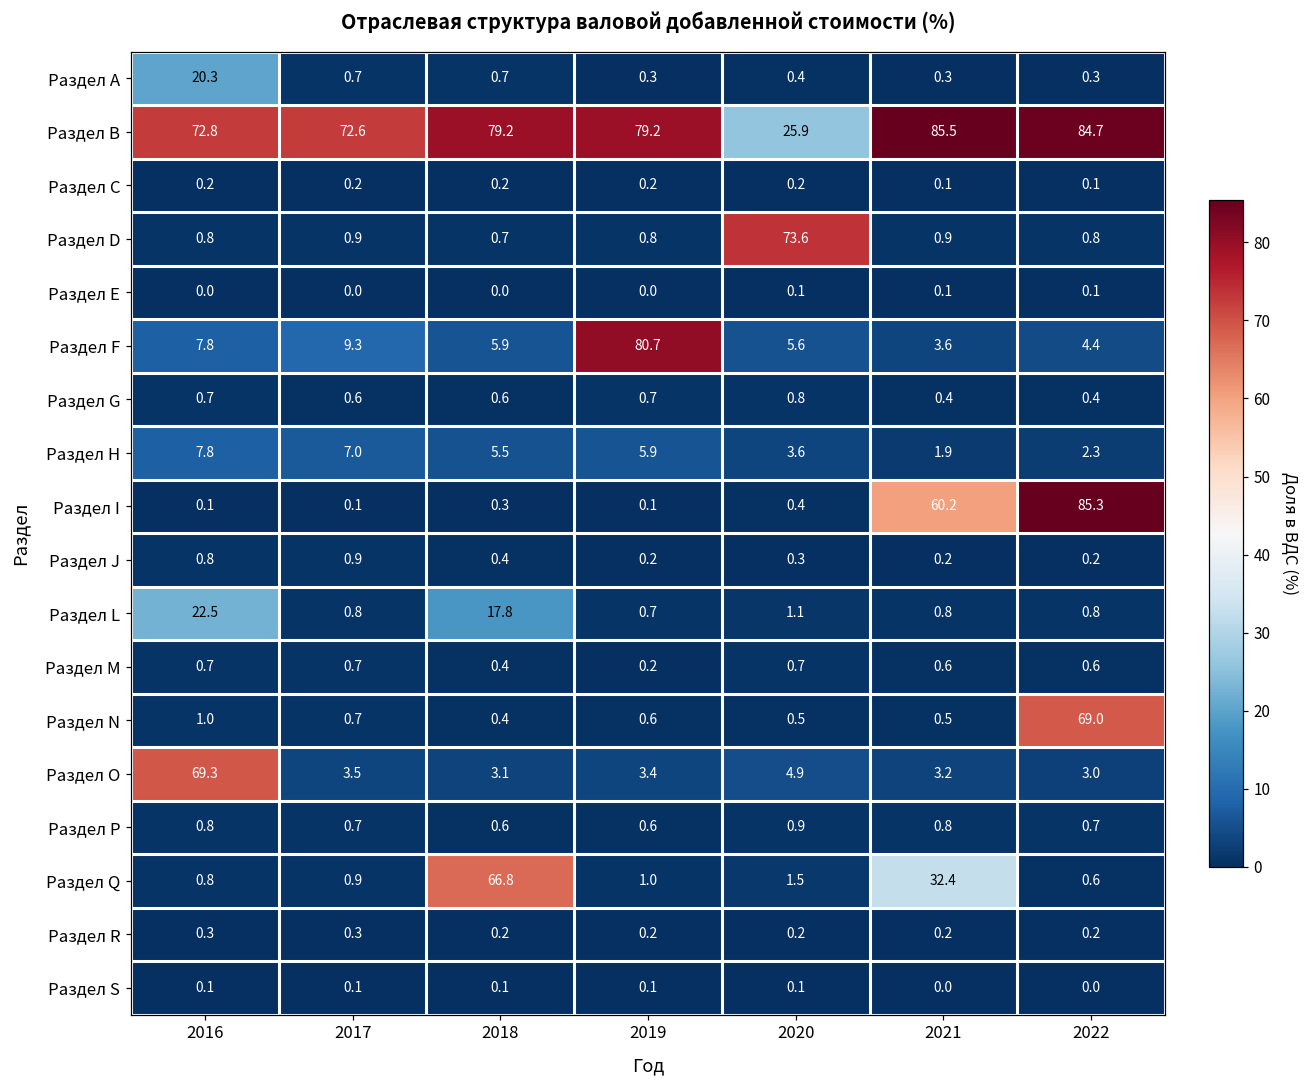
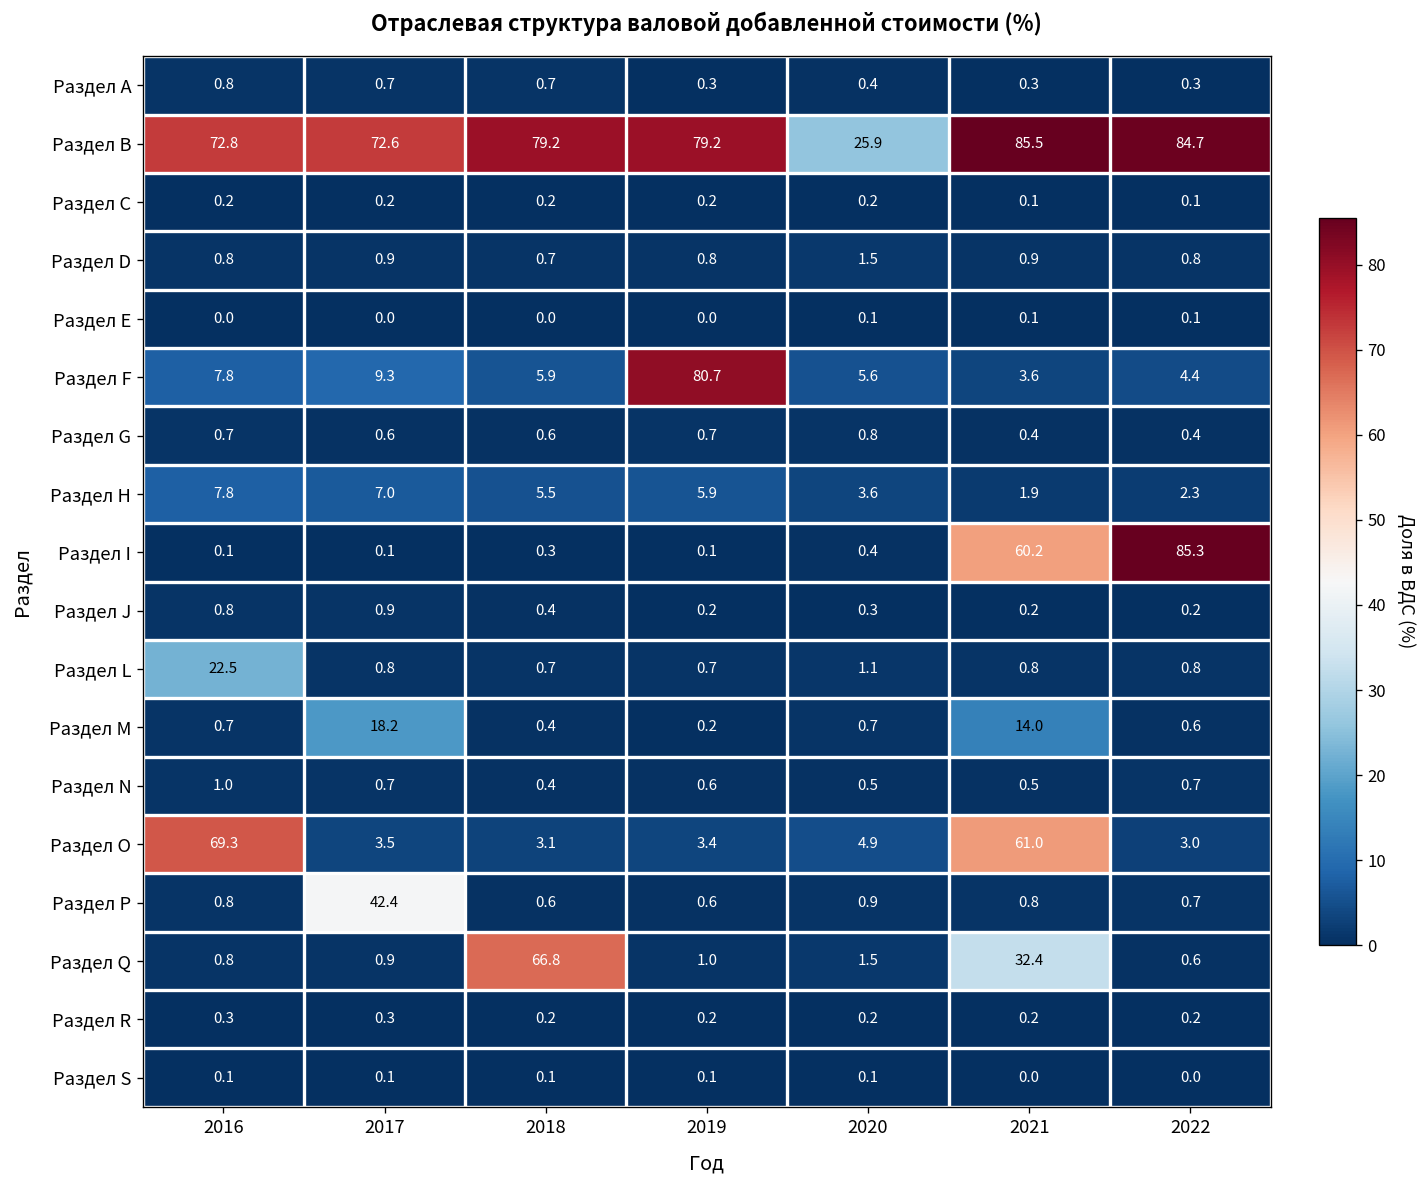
Раздел A, 2016: 20.3 -> 0.8
Раздел D, 2020: 73.6 -> 1.5
Раздел L, 2018: 17.8 -> 0.7
Раздел M, 2017: 0.7 -> 18.2
Раздел M, 2021: 0.6 -> 14.0
Раздел N, 2022: 69.0 -> 0.7
Раздел O, 2021: 3.2 -> 61.0
Раздел P, 2017: 0.7 -> 42.4
